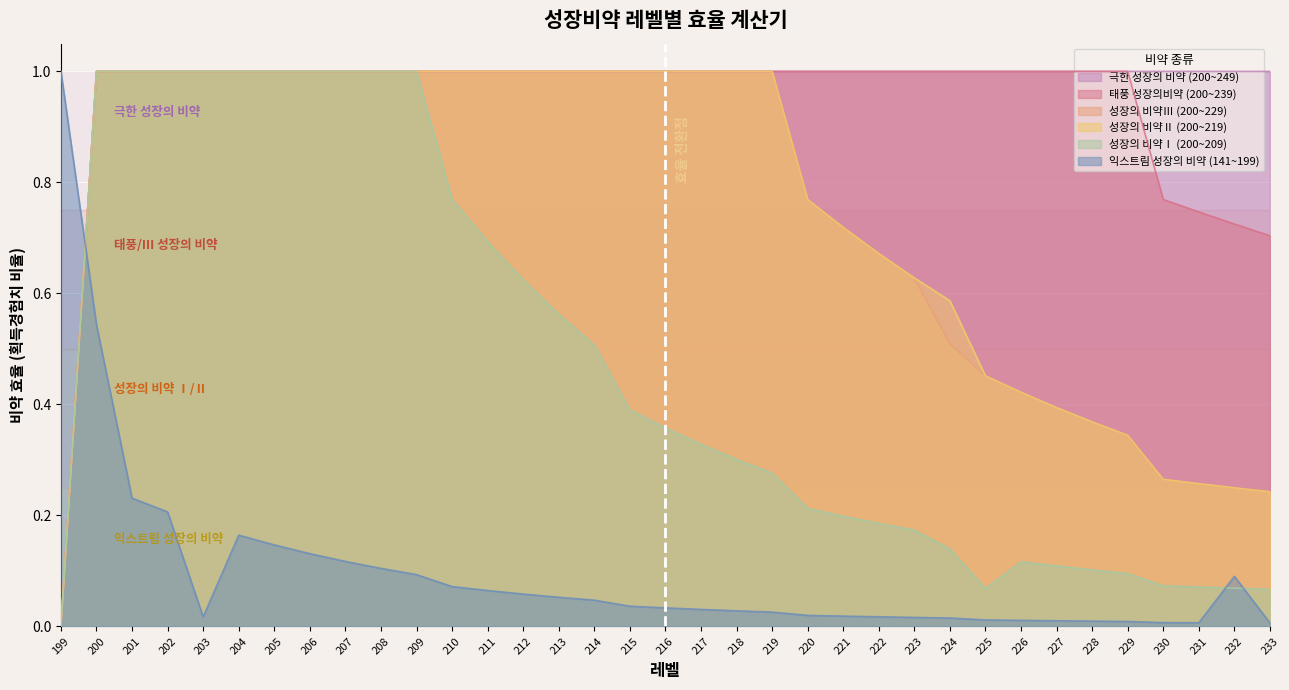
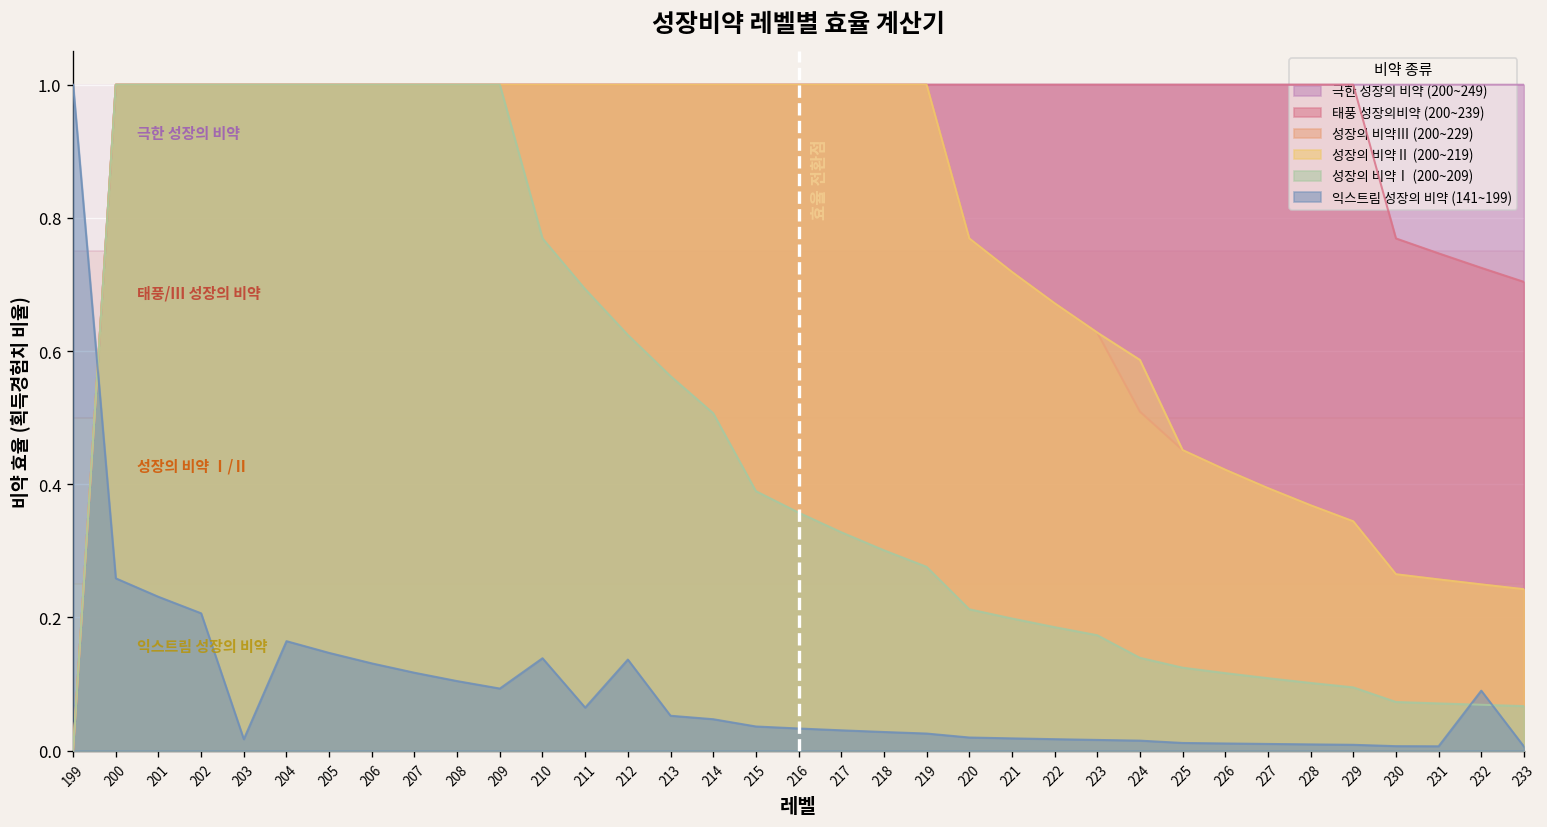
익스트림 성장의 비약 (141~199), 200: 0.54 -> 0.26
익스트림 성장의 비약 (141~199), 210: 0.07 -> 0.14
익스트림 성장의 비약 (141~199), 212: 0.06 -> 0.14
성장의 비약Ⅰ (200~209), 225: 0.07 -> 0.12
